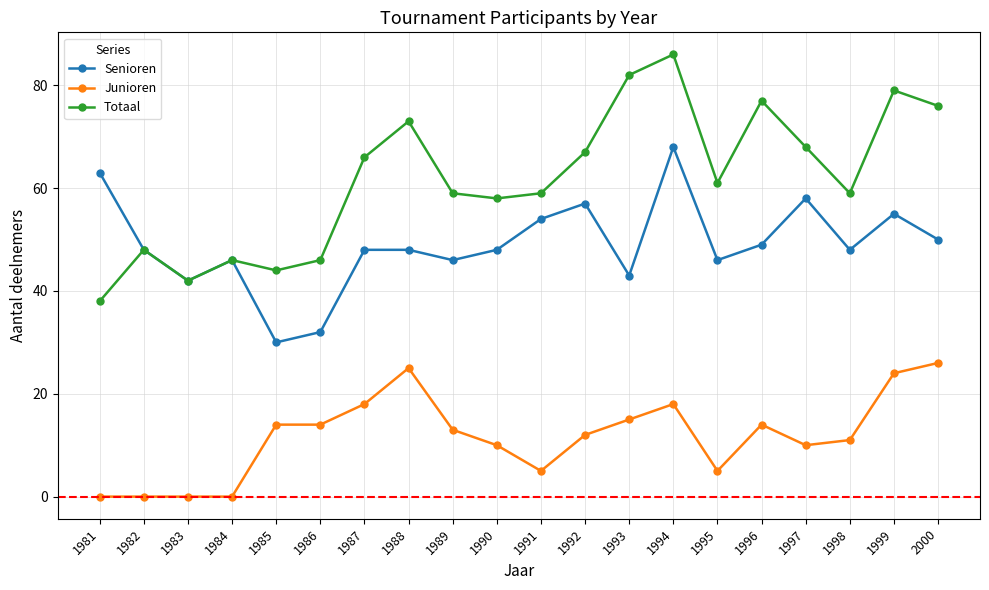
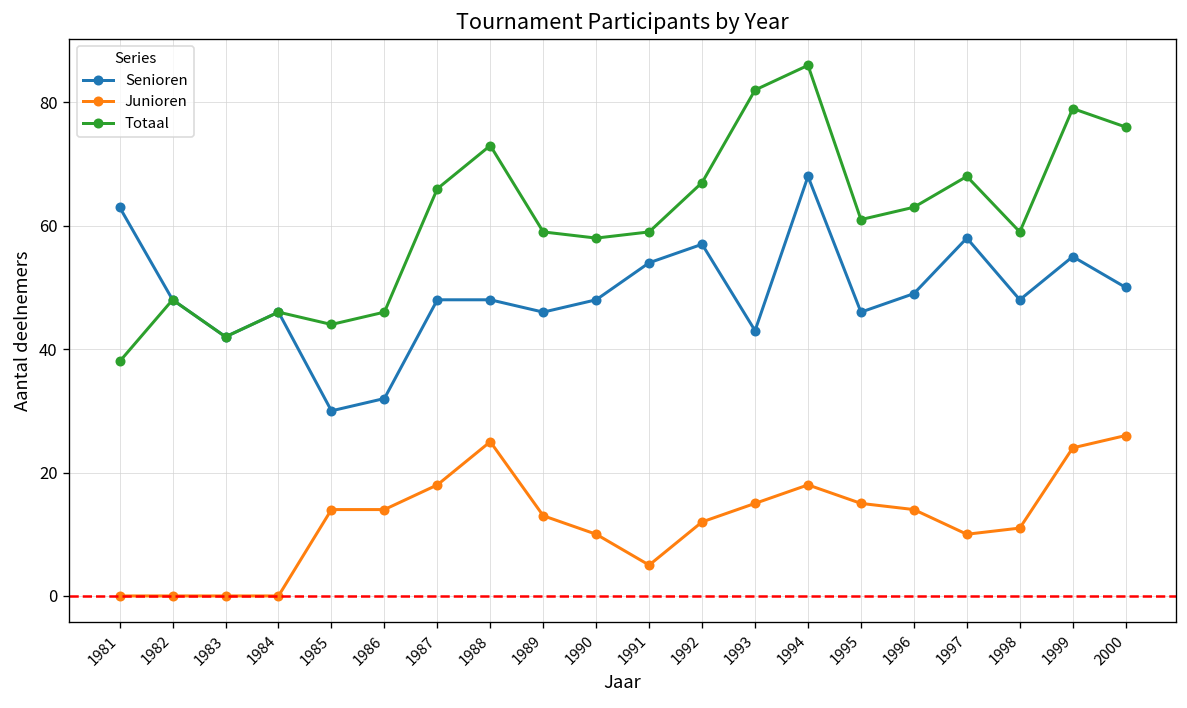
Junioren, 1995: 5 -> 15
Totaal, 1996: 77 -> 63
